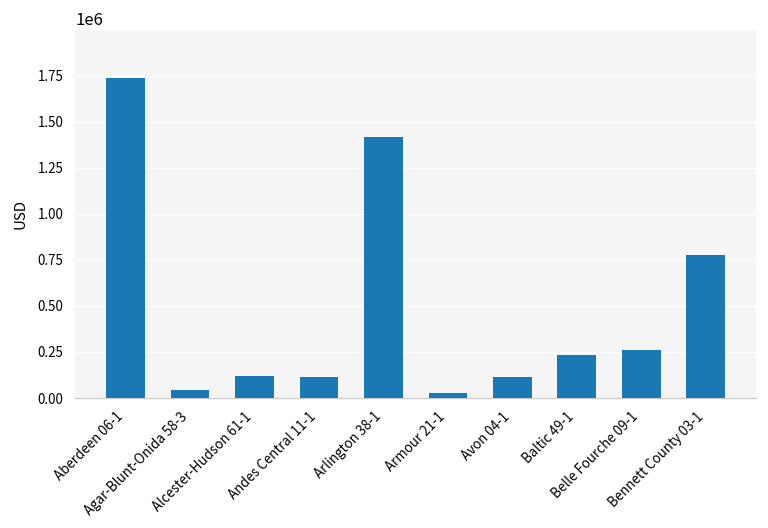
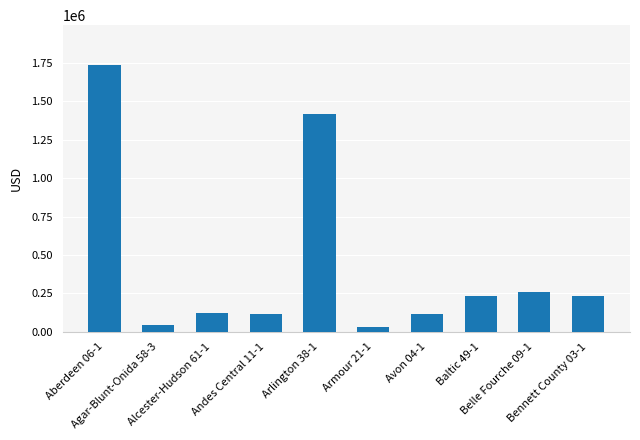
Bennett County 03-1: 780000 -> 240000
